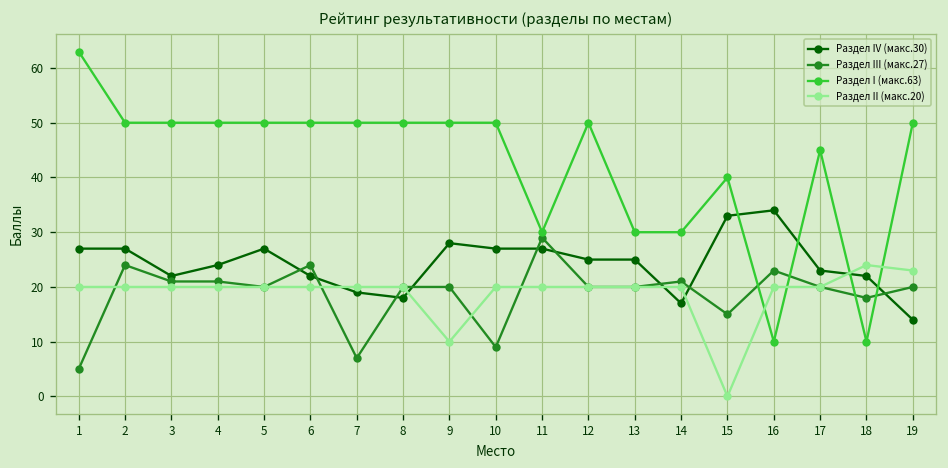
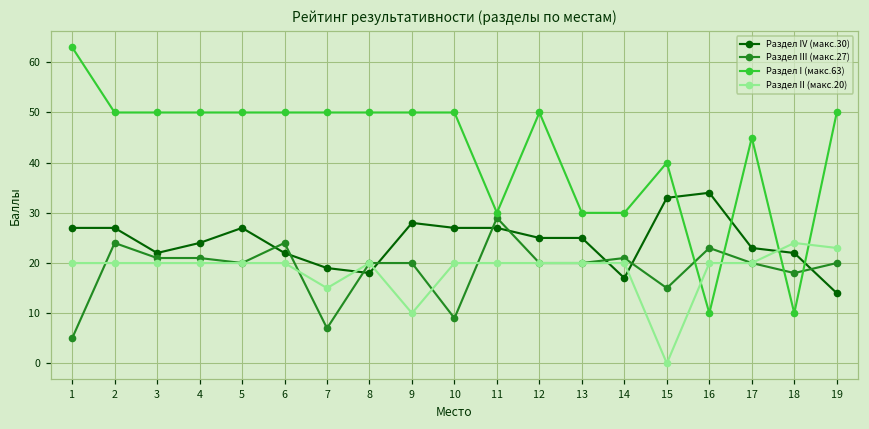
Раздел II (макс.20), 7: 20 -> 15
